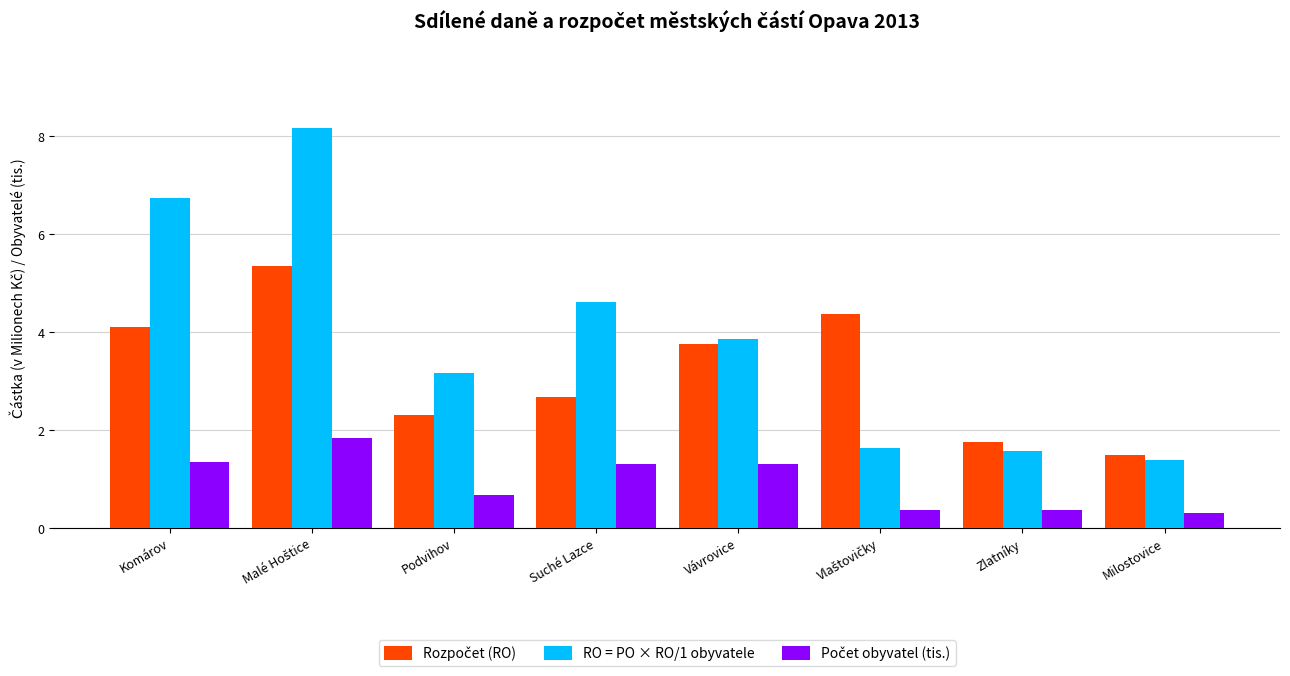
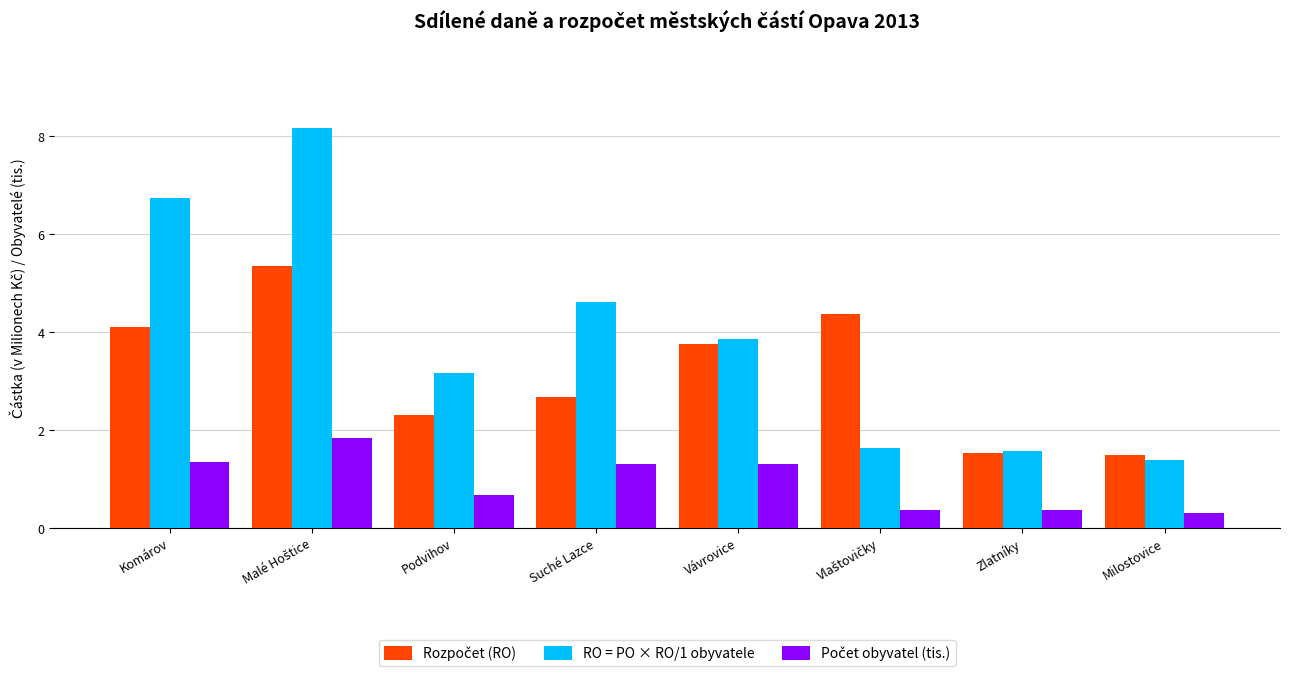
Rozpočet (RO), Zlatníky: 1.8 -> 1.5
